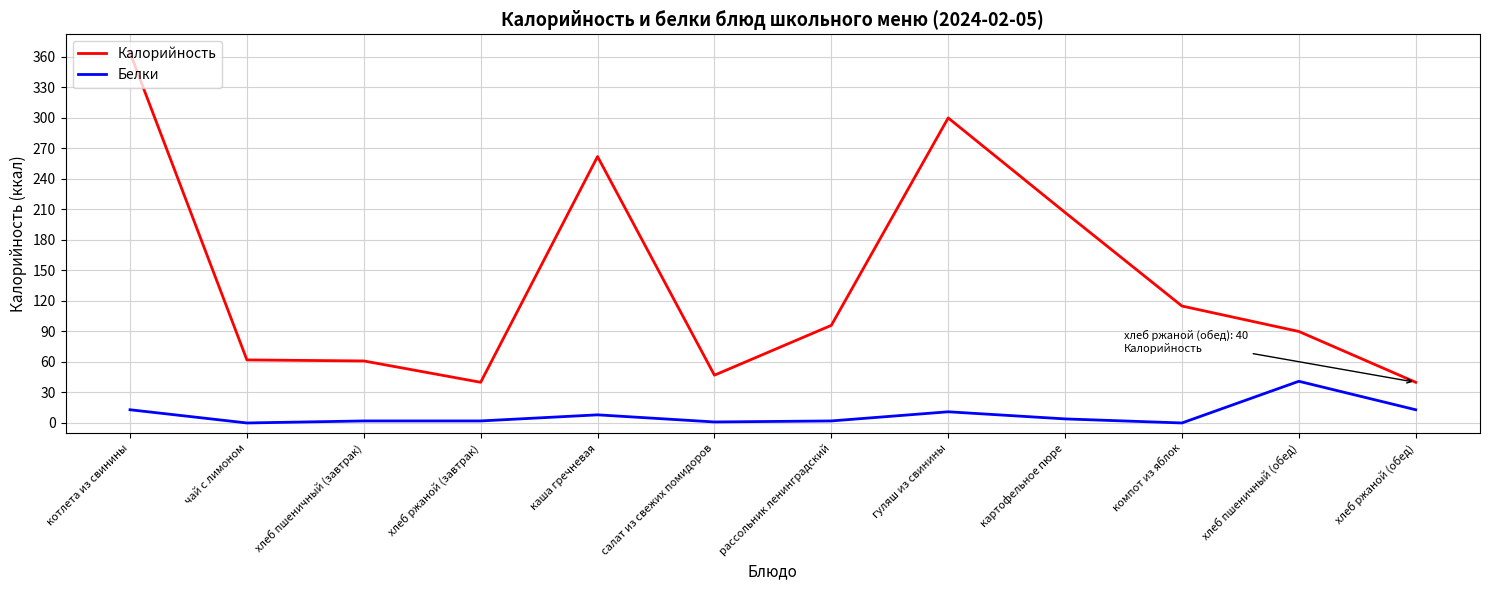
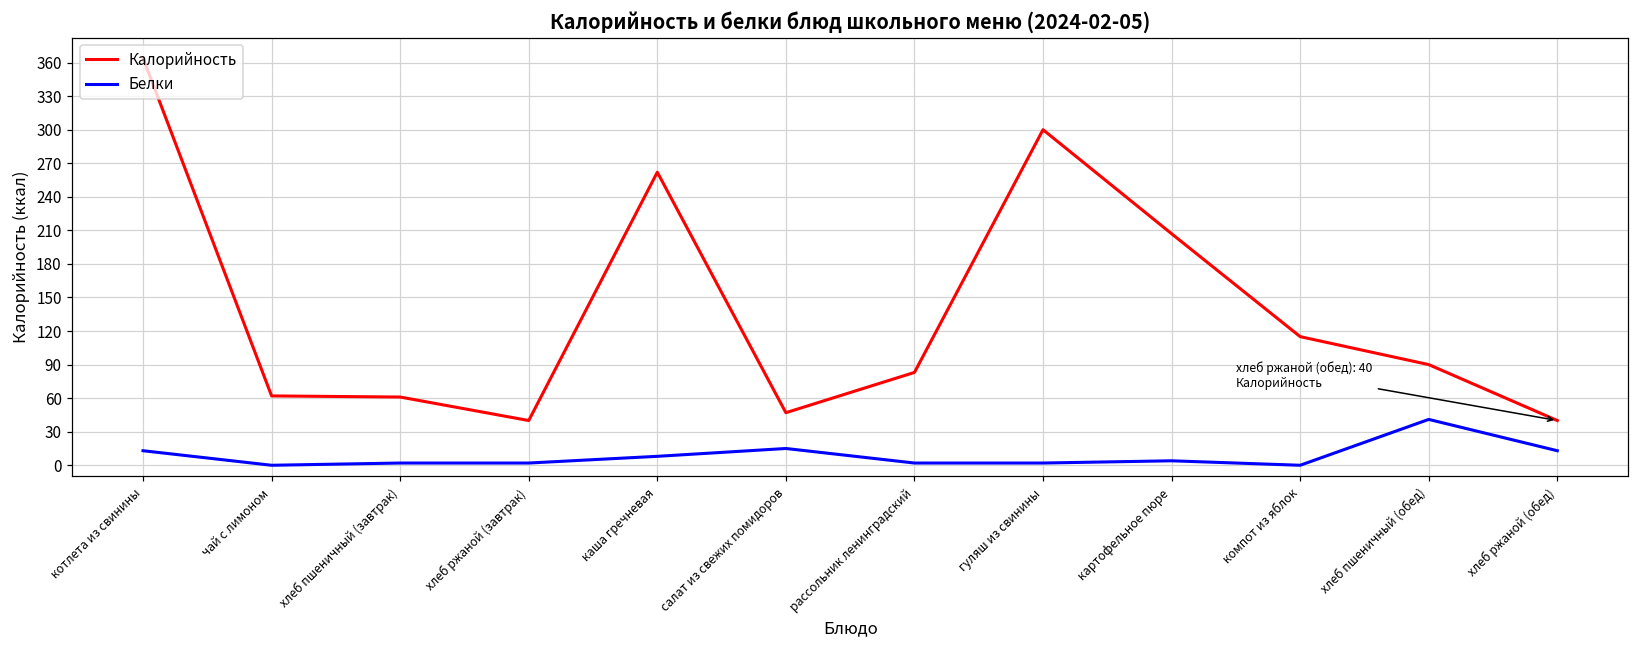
Белки, салат из свежих помидоров: 1 -> 15
Калорийность, рассольник ленинградский: 96 -> 83
Белки, гуляш из свинины: 11 -> 2
